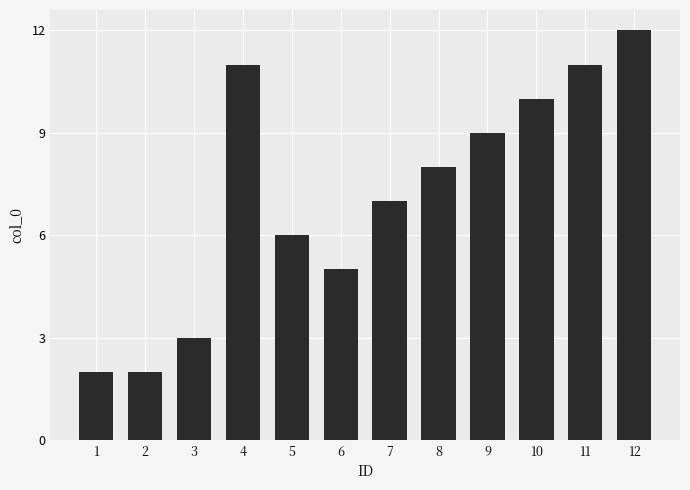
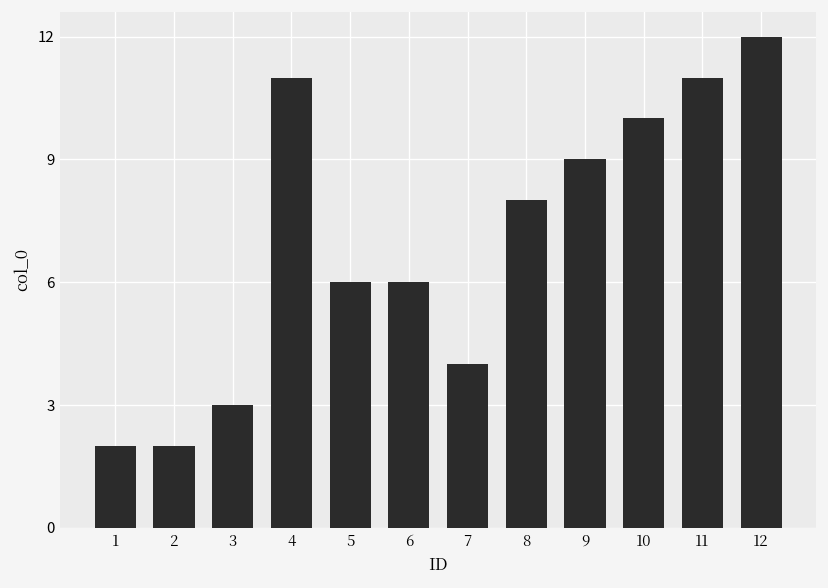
6: 5 -> 6
7: 7 -> 4
